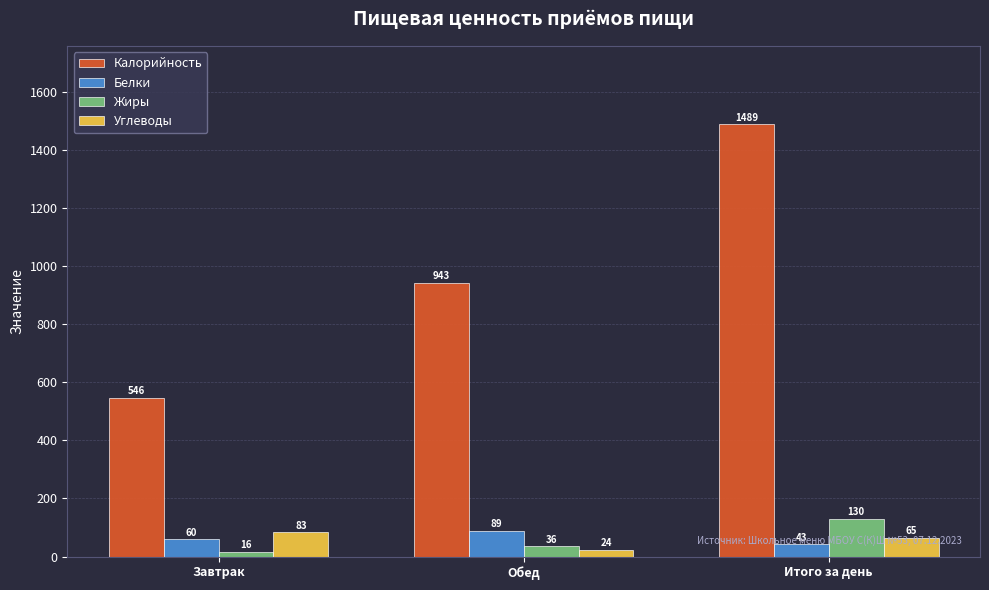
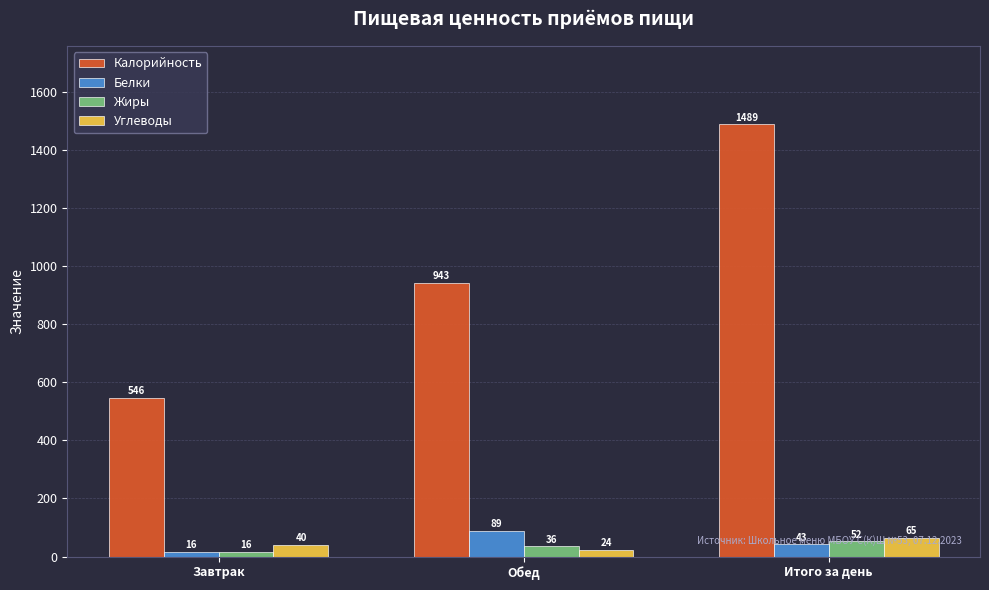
Белки, Завтрак: 60 -> 16
Углеводы, Завтрак: 83 -> 40
Жиры, Итого за день: 130 -> 52
